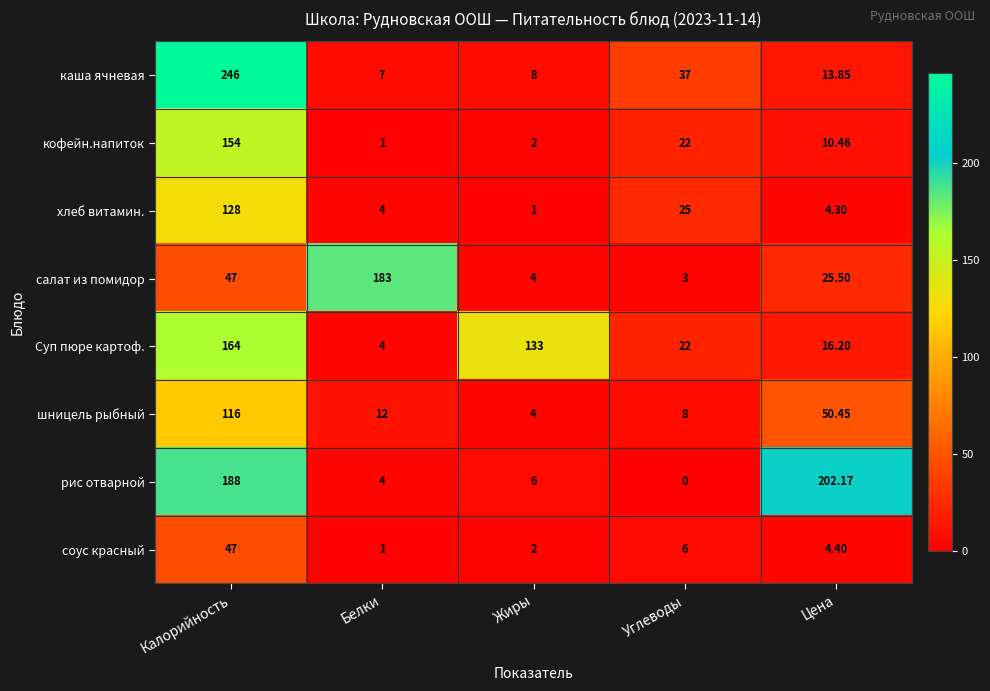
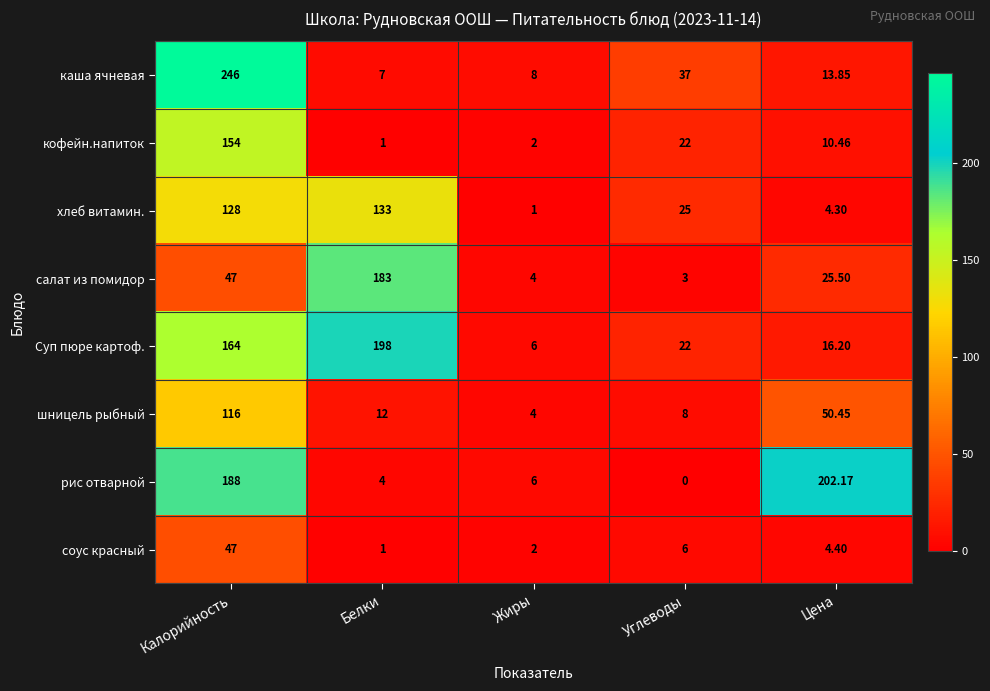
хлеб витамин., Белки: 4 -> 133
Суп пюре картоф., Белки: 4 -> 198
Суп пюре картоф., Жиры: 133 -> 6
